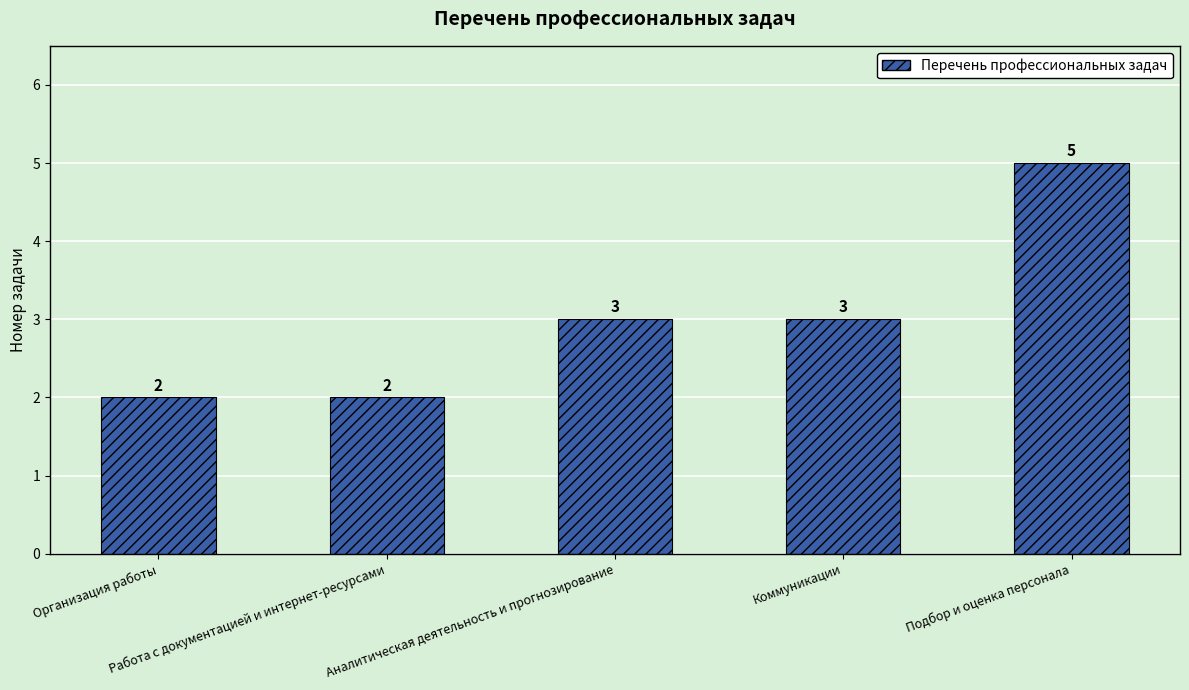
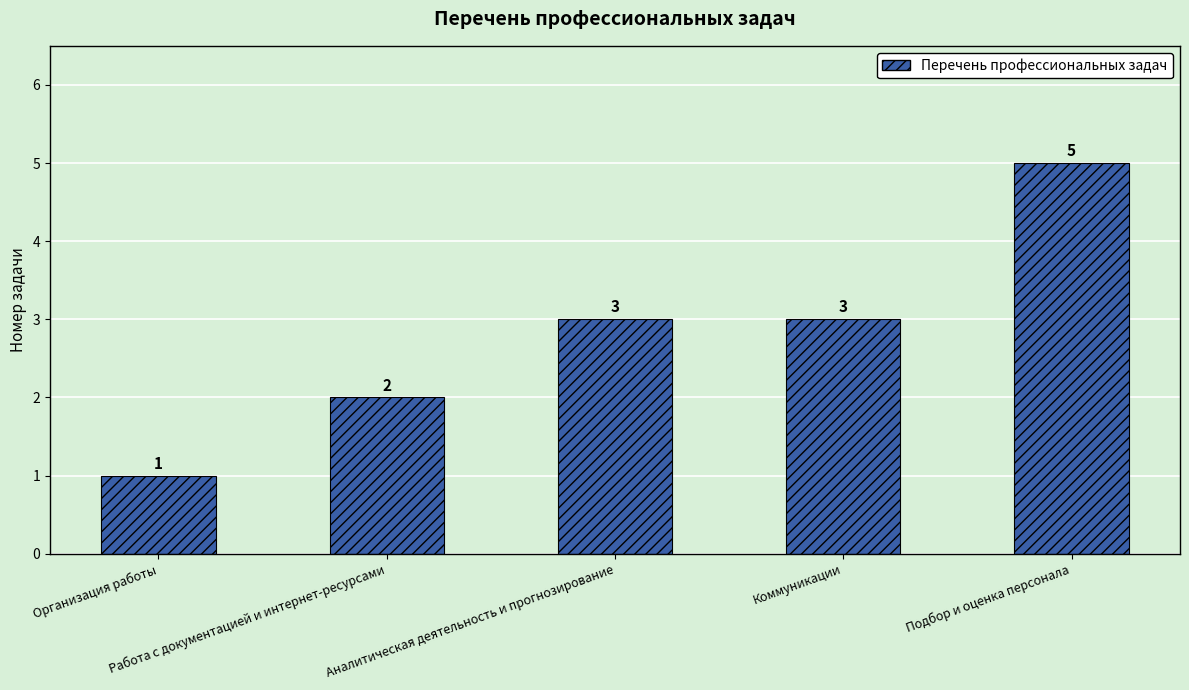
Организация работы: 2 -> 1
